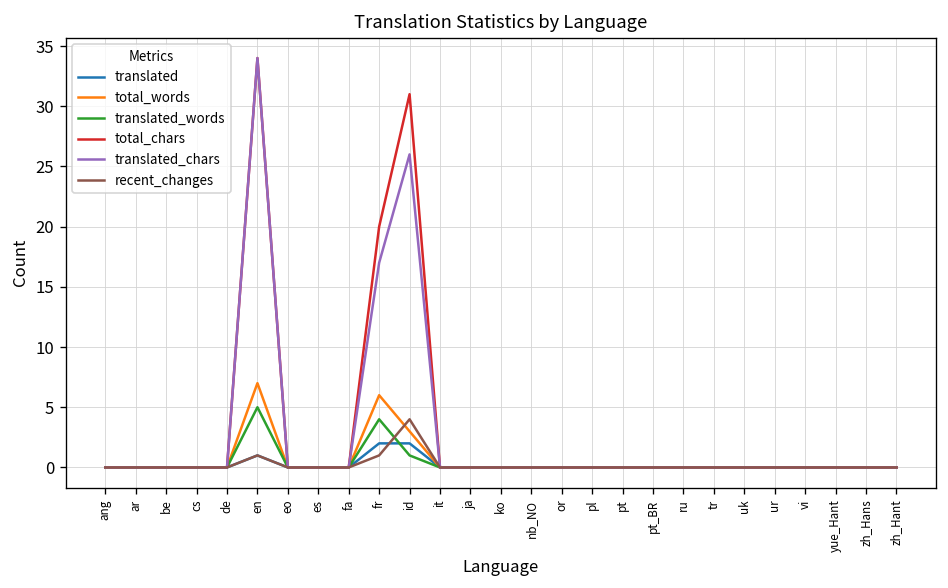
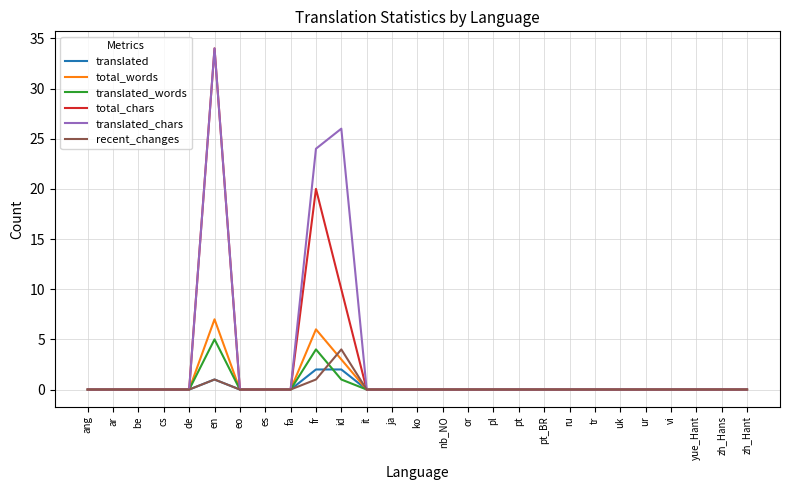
translated_chars, fr: 17 -> 24
total_chars, id: 31 -> 10
